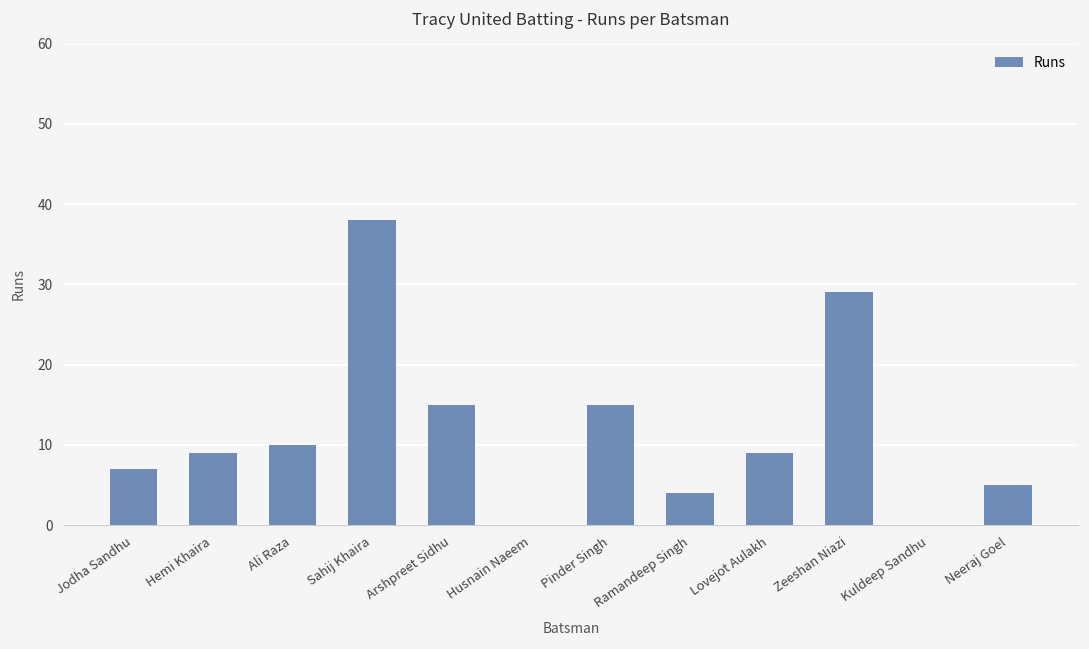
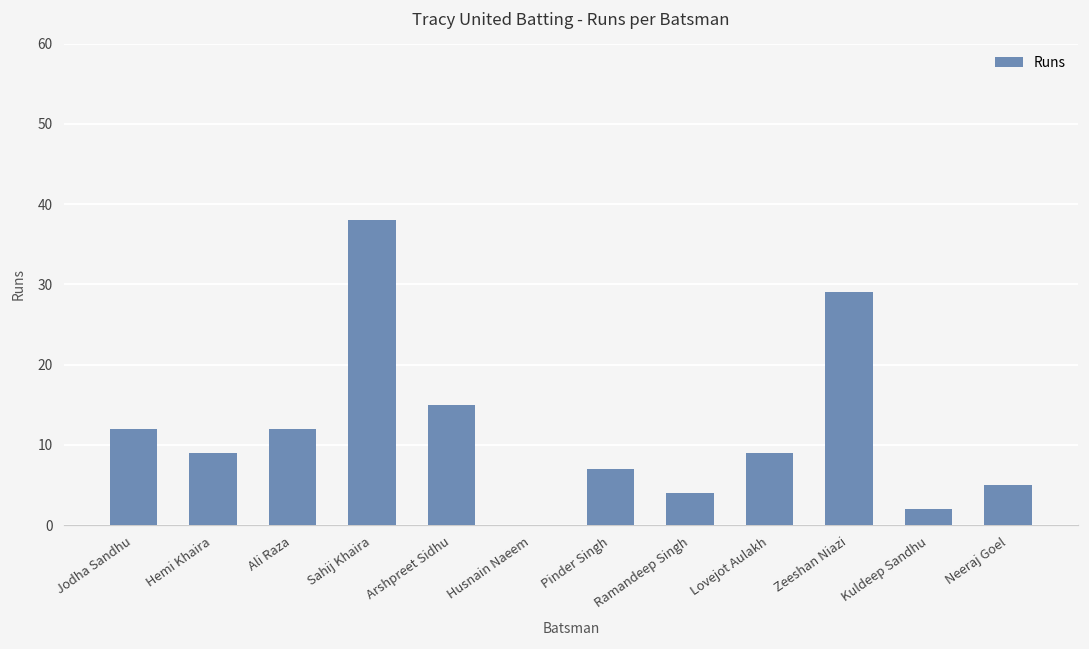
Jodha Sandhu: 7 -> 12
Ali Raza: 10 -> 12
Pinder Singh: 15 -> 7
Kuldeep Sandhu: 0 -> 2
